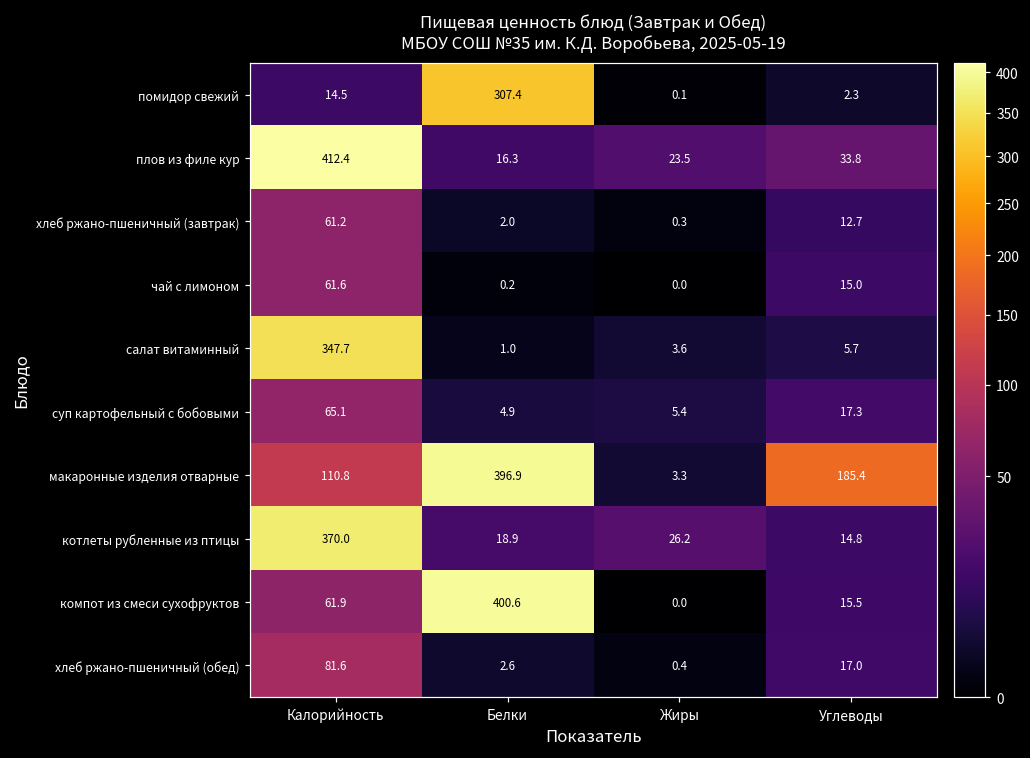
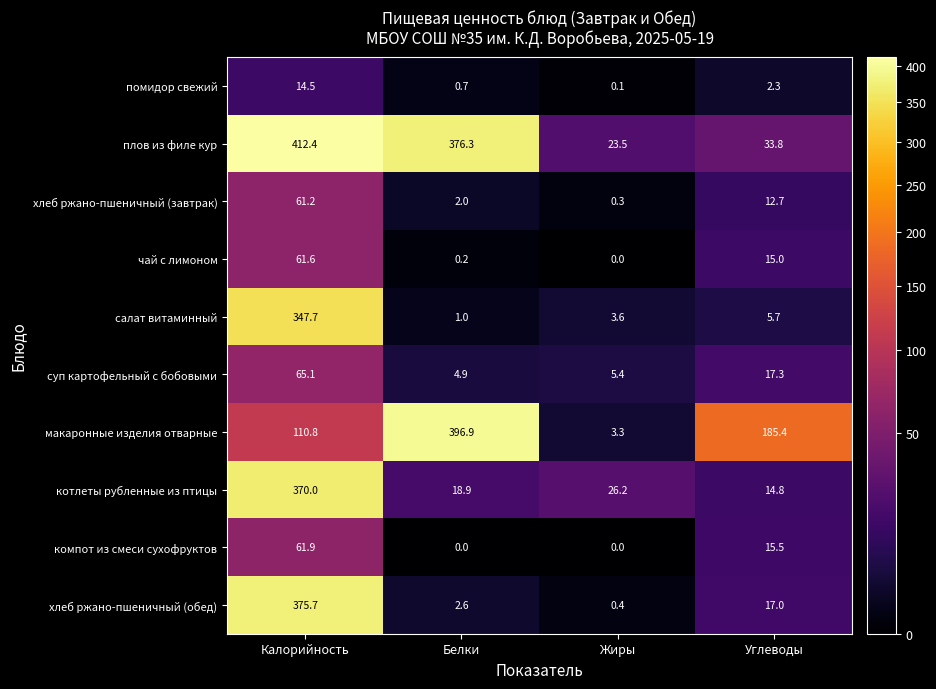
помидор свежий, Белки: 307.4 -> 0.7
плов из филе кур, Белки: 16.3 -> 376.3
компот из смеси сухофруктов, Белки: 400.6 -> 0.0
хлеб ржано-пшеничный (обед), Калорийность: 81.6 -> 375.7
